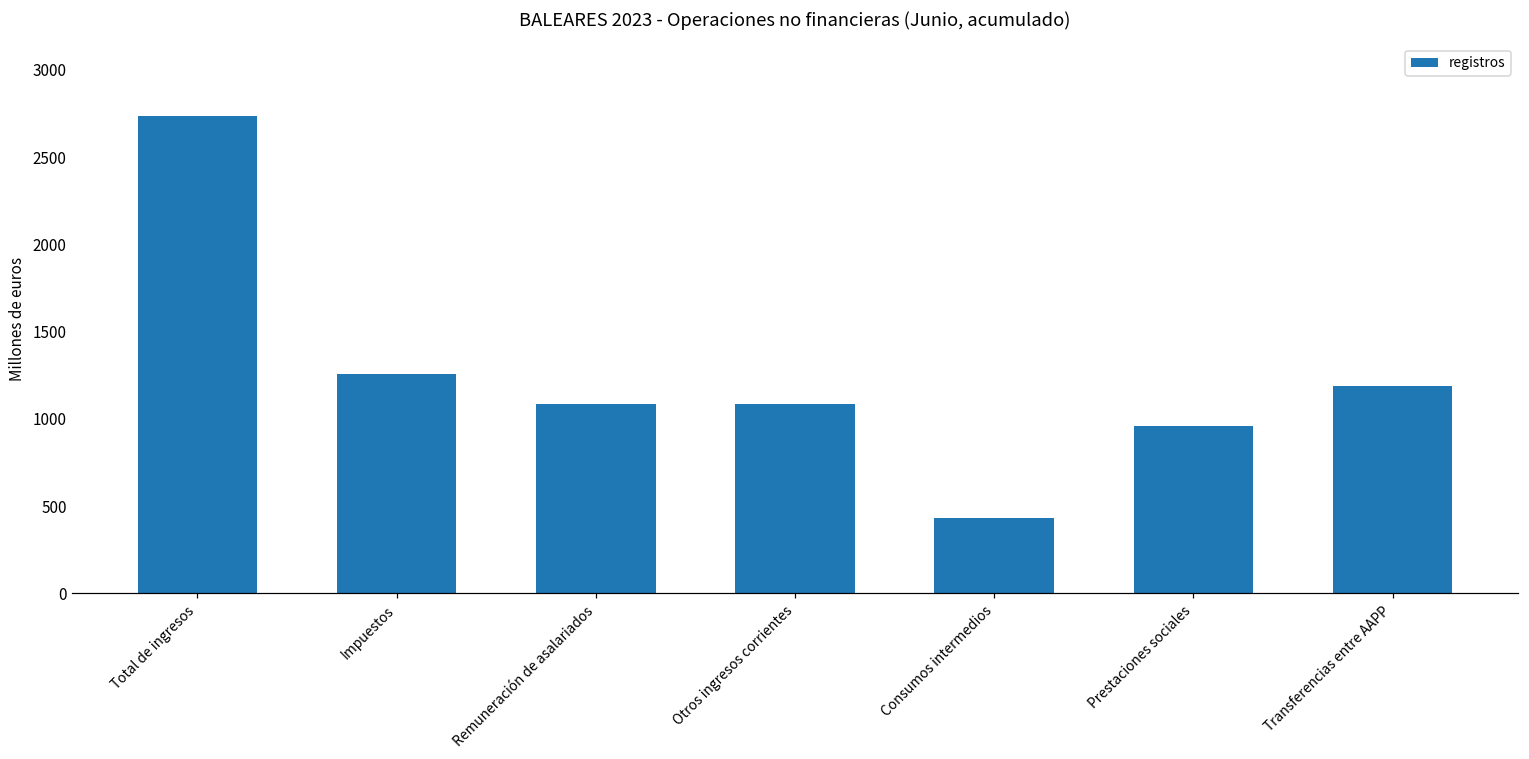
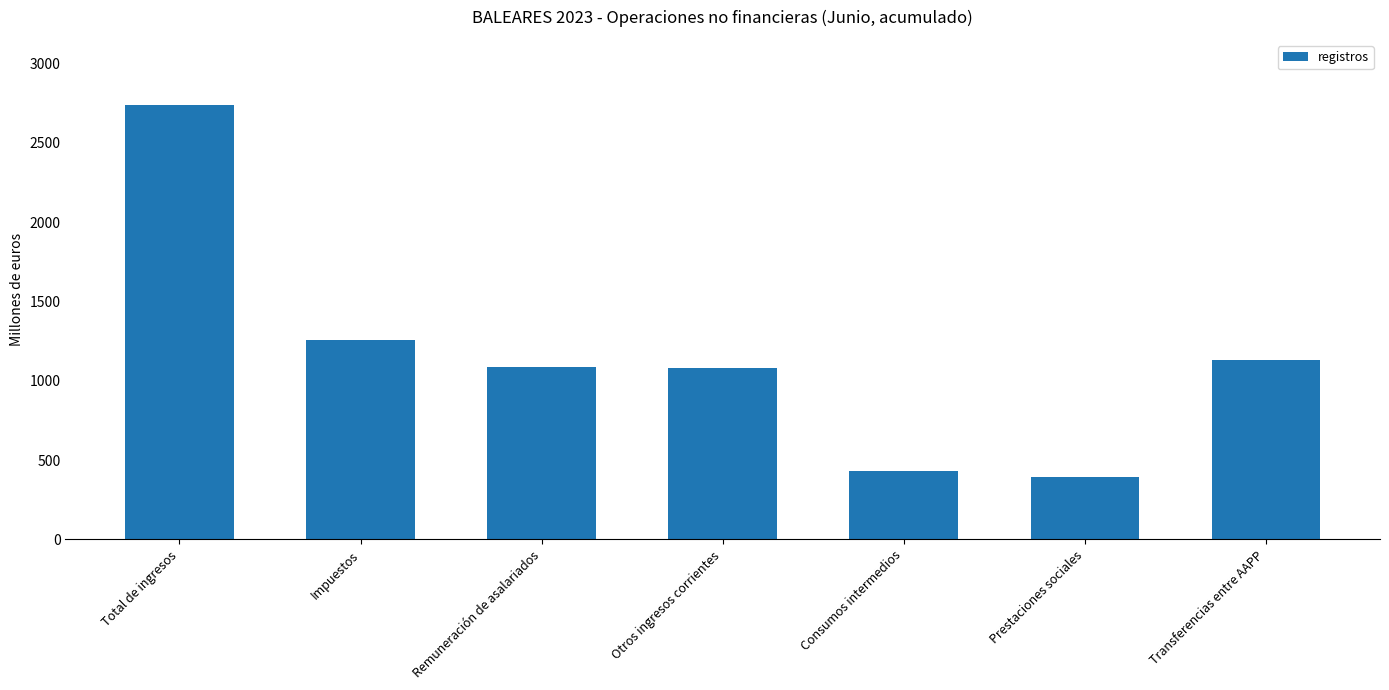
Prestaciones sociales: 960 -> 400
Transferencias entre AAPP: 1190 -> 1130
